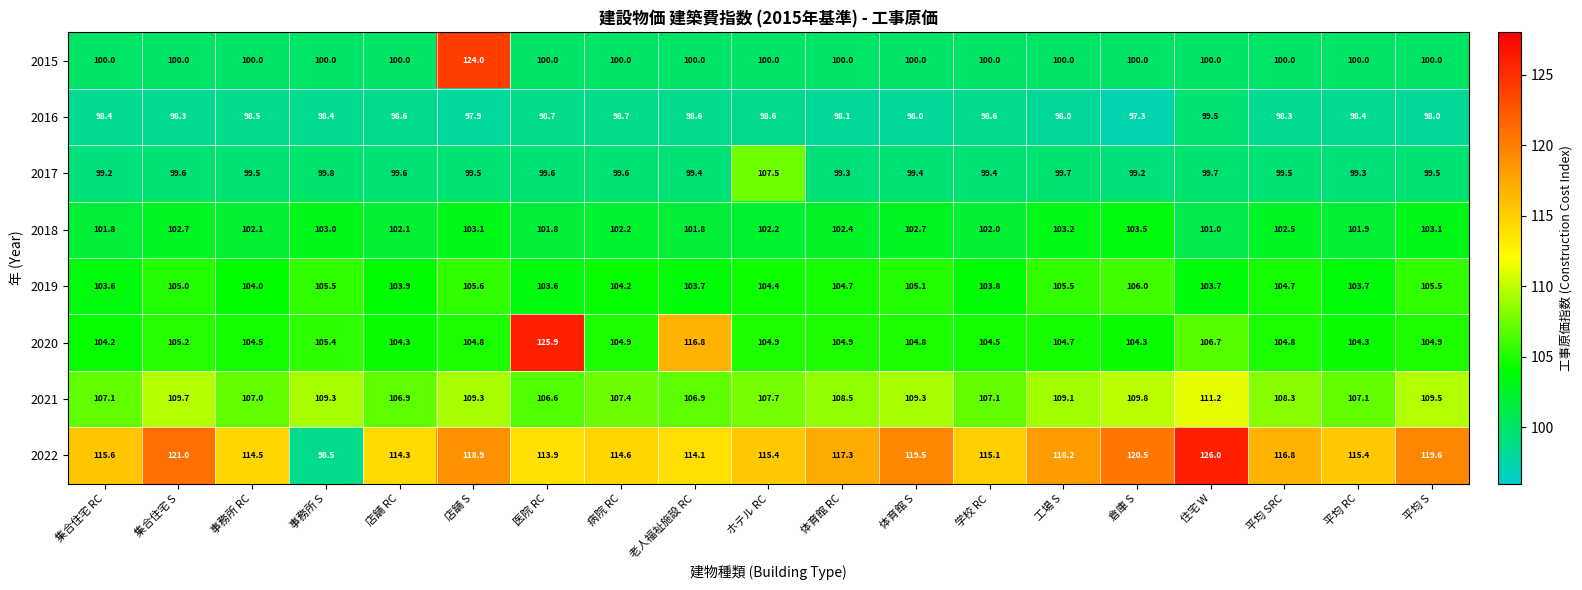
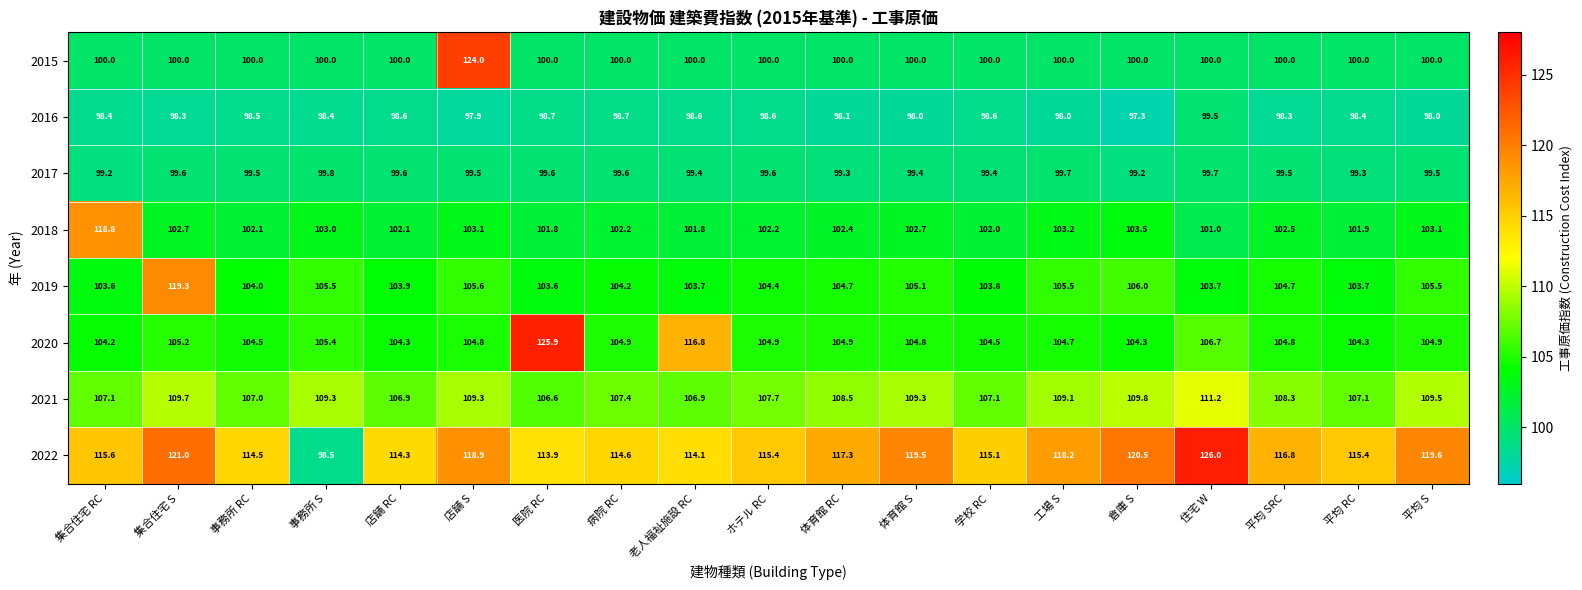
2017, ホテル RC: 107.5 -> 99.6
2018, 集合住宅 RC: 101.8 -> 118.8
2019, 集合住宅 S: 105.0 -> 119.3
